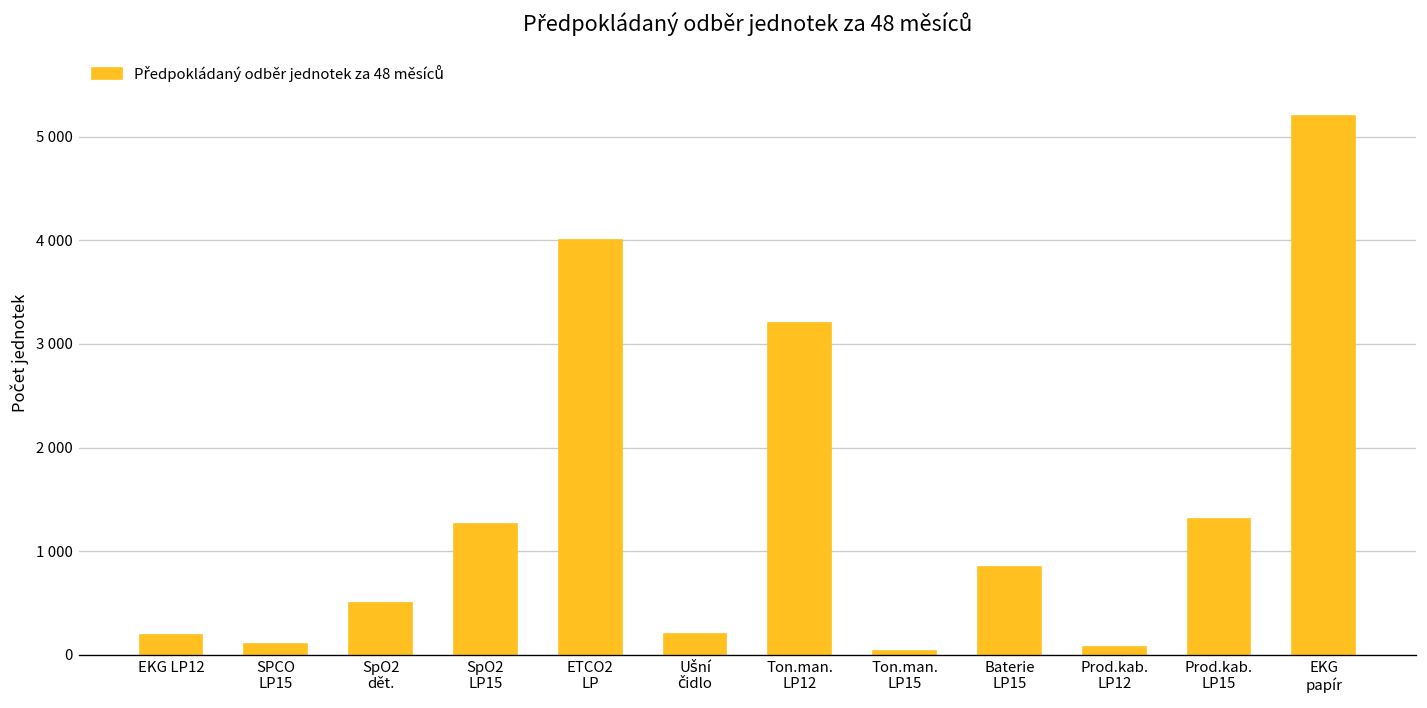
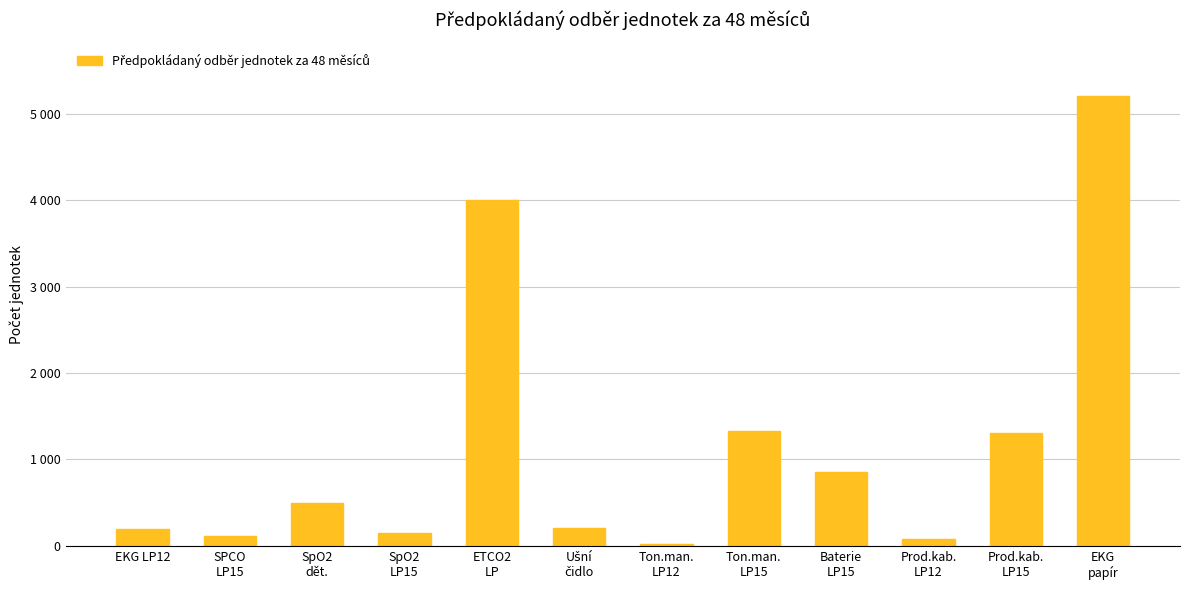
SpO2 LP15: 1300 -> 200
Ton.man. LP12: 3200 -> 0
Ton.man. LP15: 0 -> 1300
